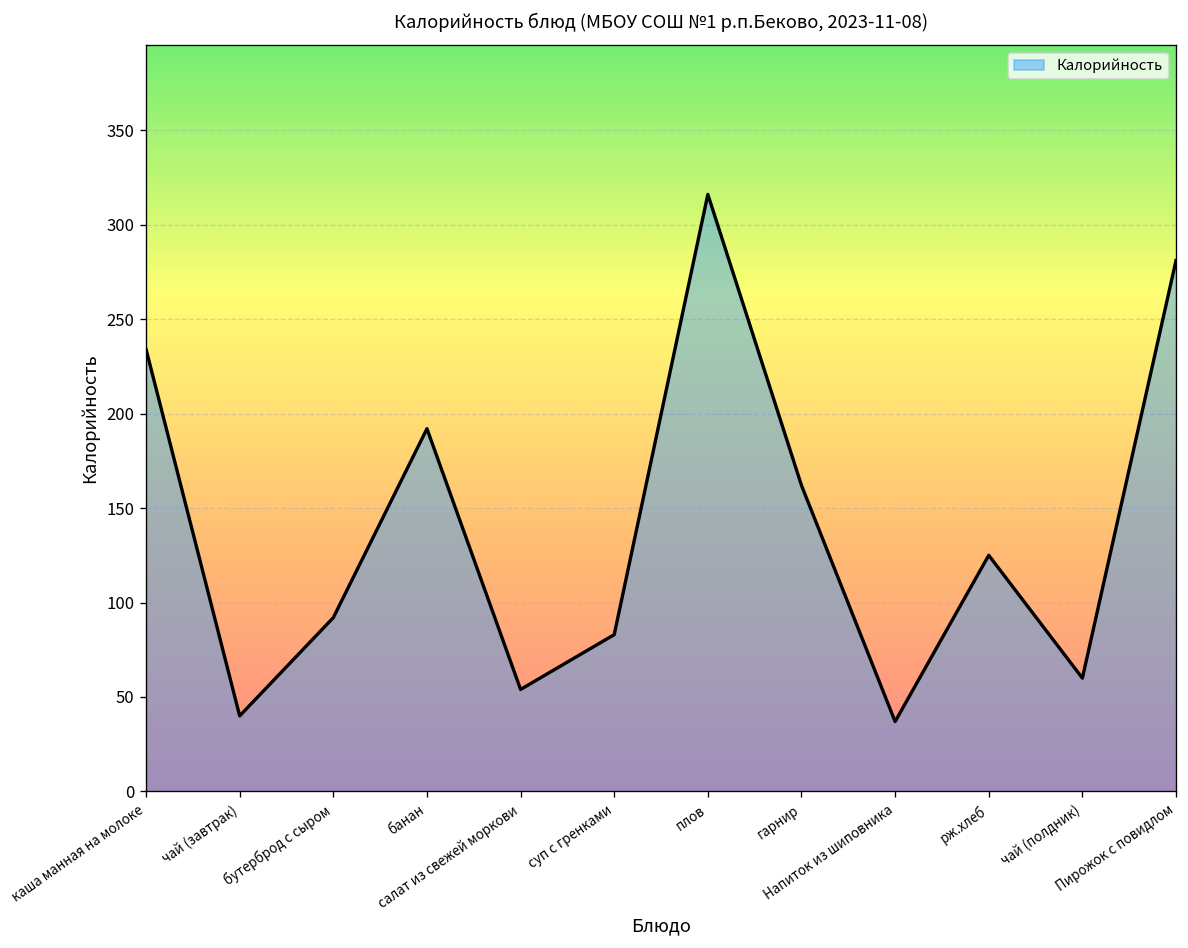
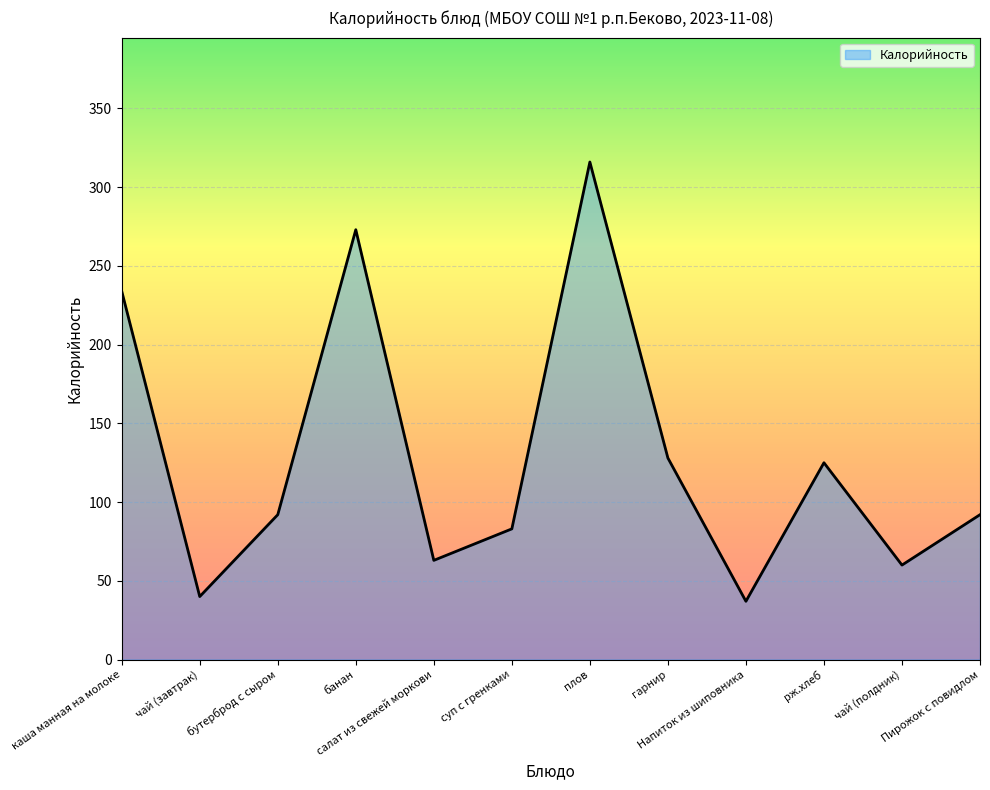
банан: 192 -> 273
салат из свежей моркови: 54 -> 63
гарнир: 162 -> 128
Пирожок с повидлом: 281 -> 92
